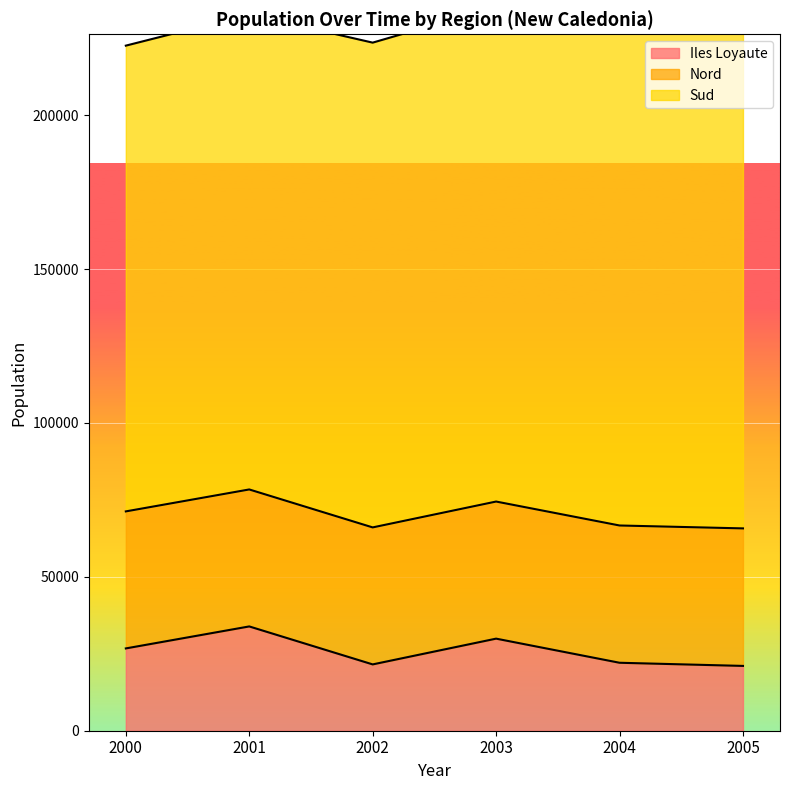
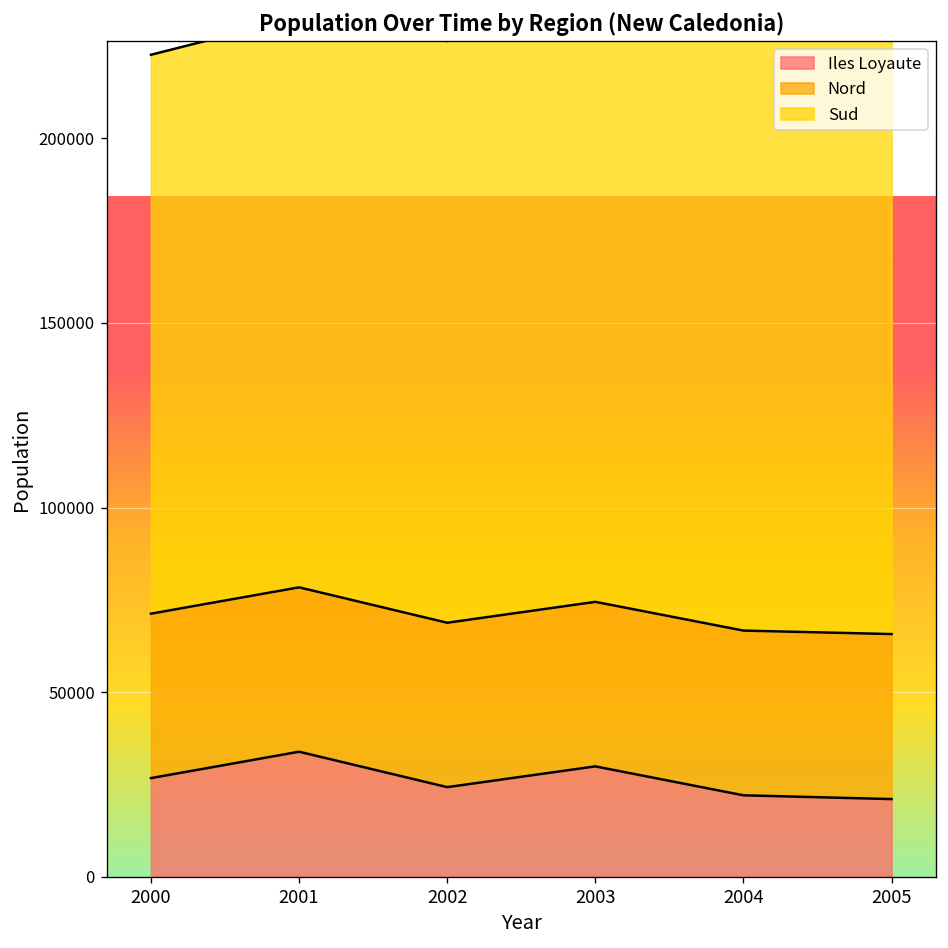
Iles Loyaute, 2002: 22000 -> 24000
